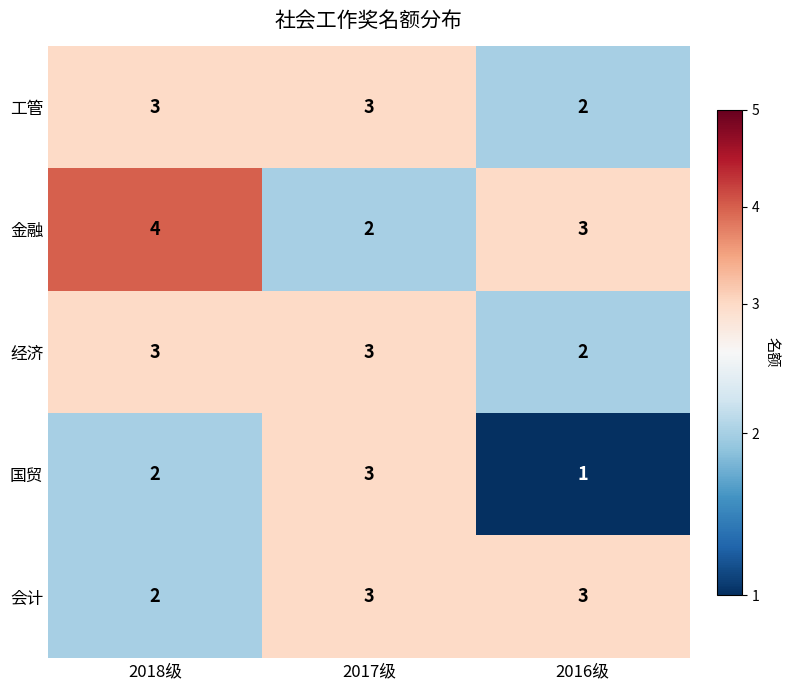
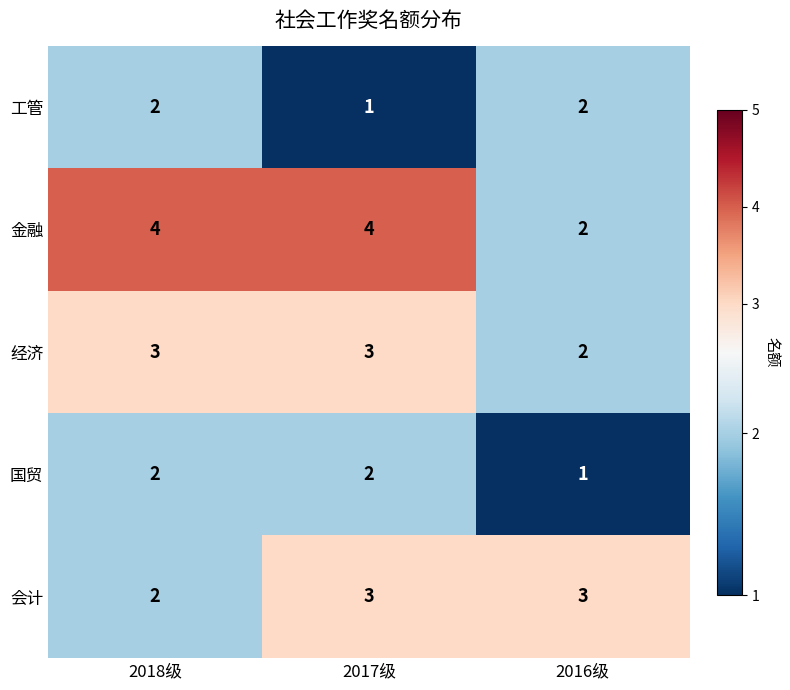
工管, 2018级: 3 -> 2
工管, 2017级: 3 -> 1
金融, 2017级: 2 -> 4
金融, 2016级: 3 -> 2
国贸, 2017级: 3 -> 2
